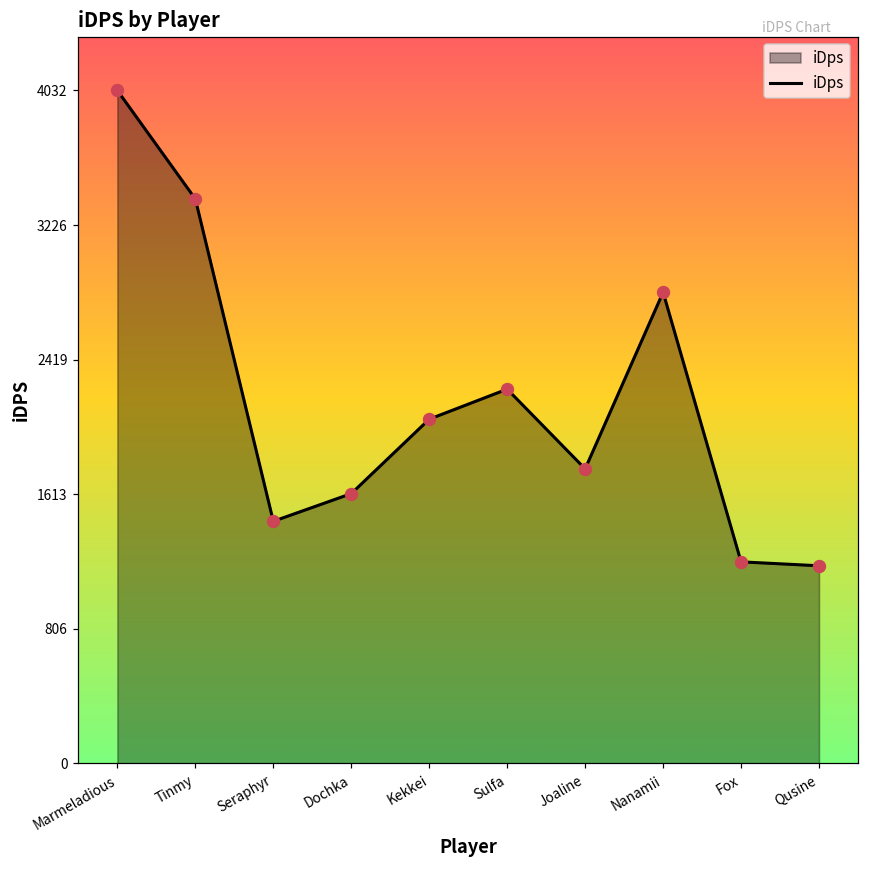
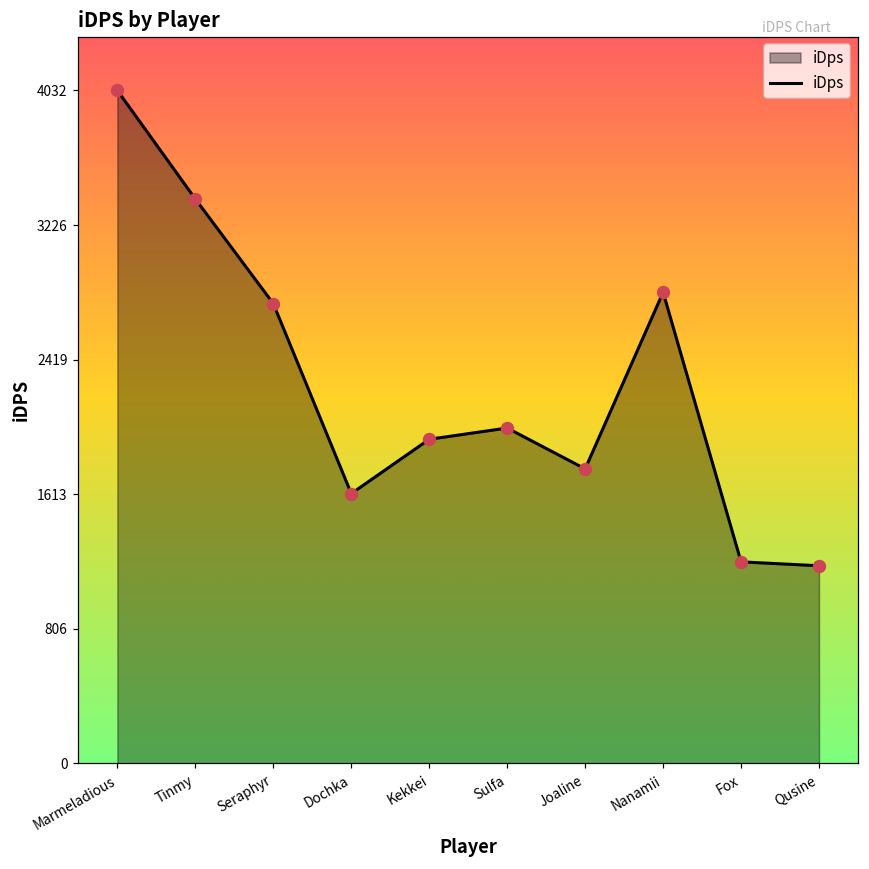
Seraphyr: 1450 -> 2760
Kekkei: 2060 -> 1940
Sulfa: 2240 -> 2010
